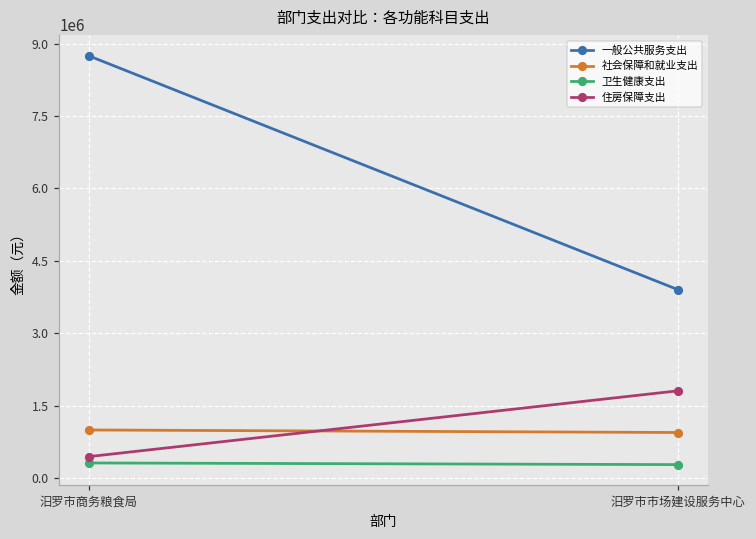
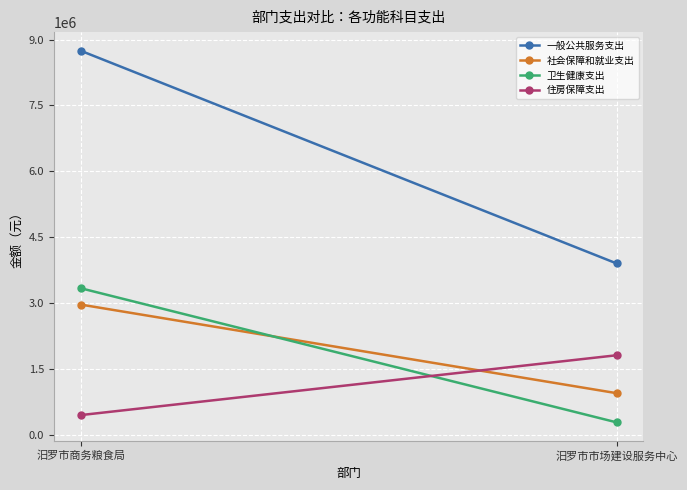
社会保障和就业支出, 汨罗市商务粮食局: 1000000 -> 3000000
卫生健康支出, 汨罗市商务粮食局: 300000 -> 3300000
